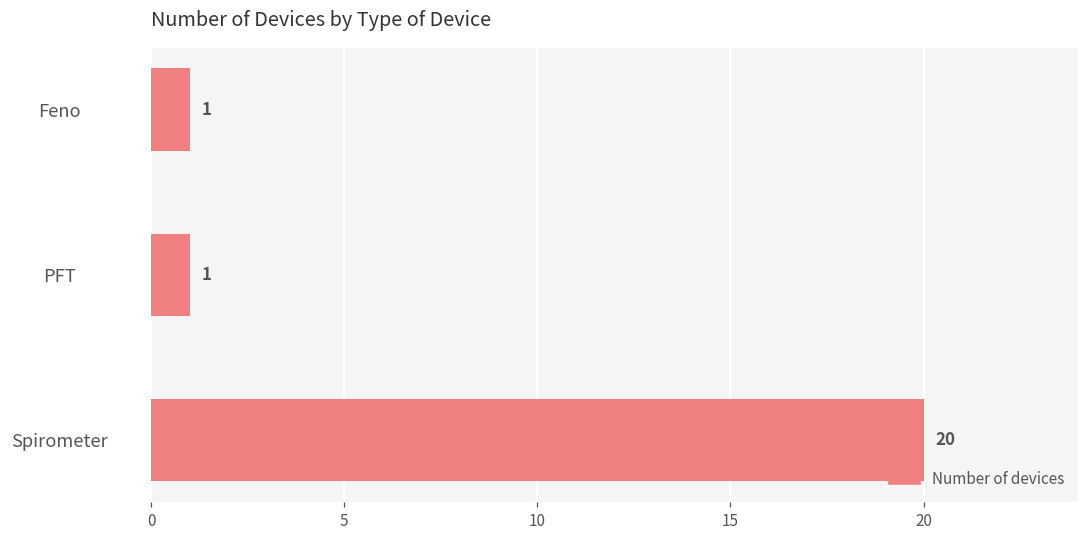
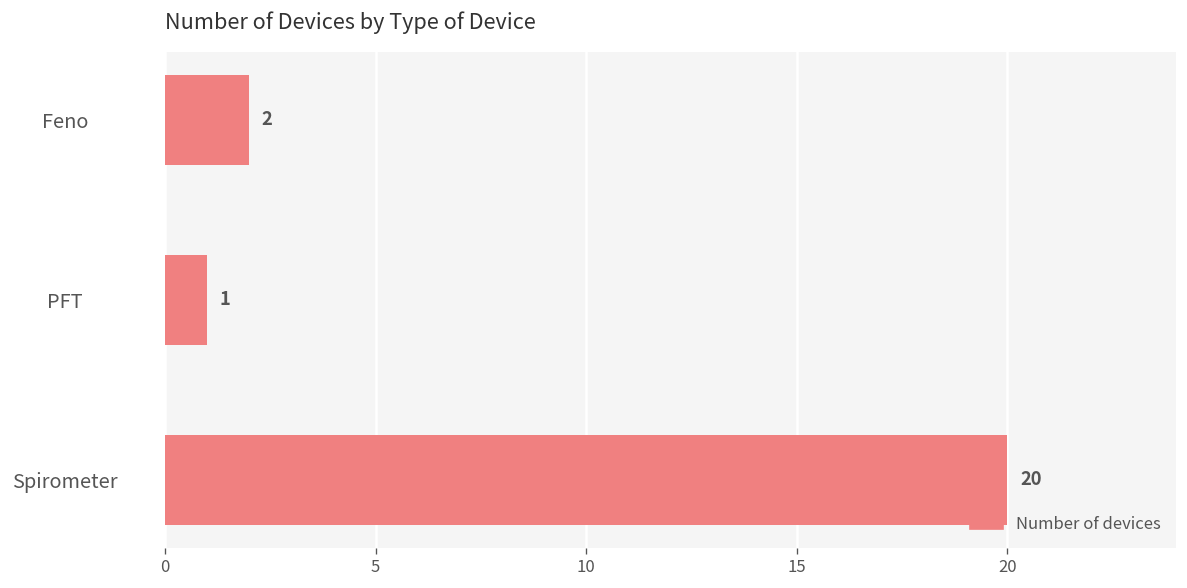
Feno: 1 -> 2
